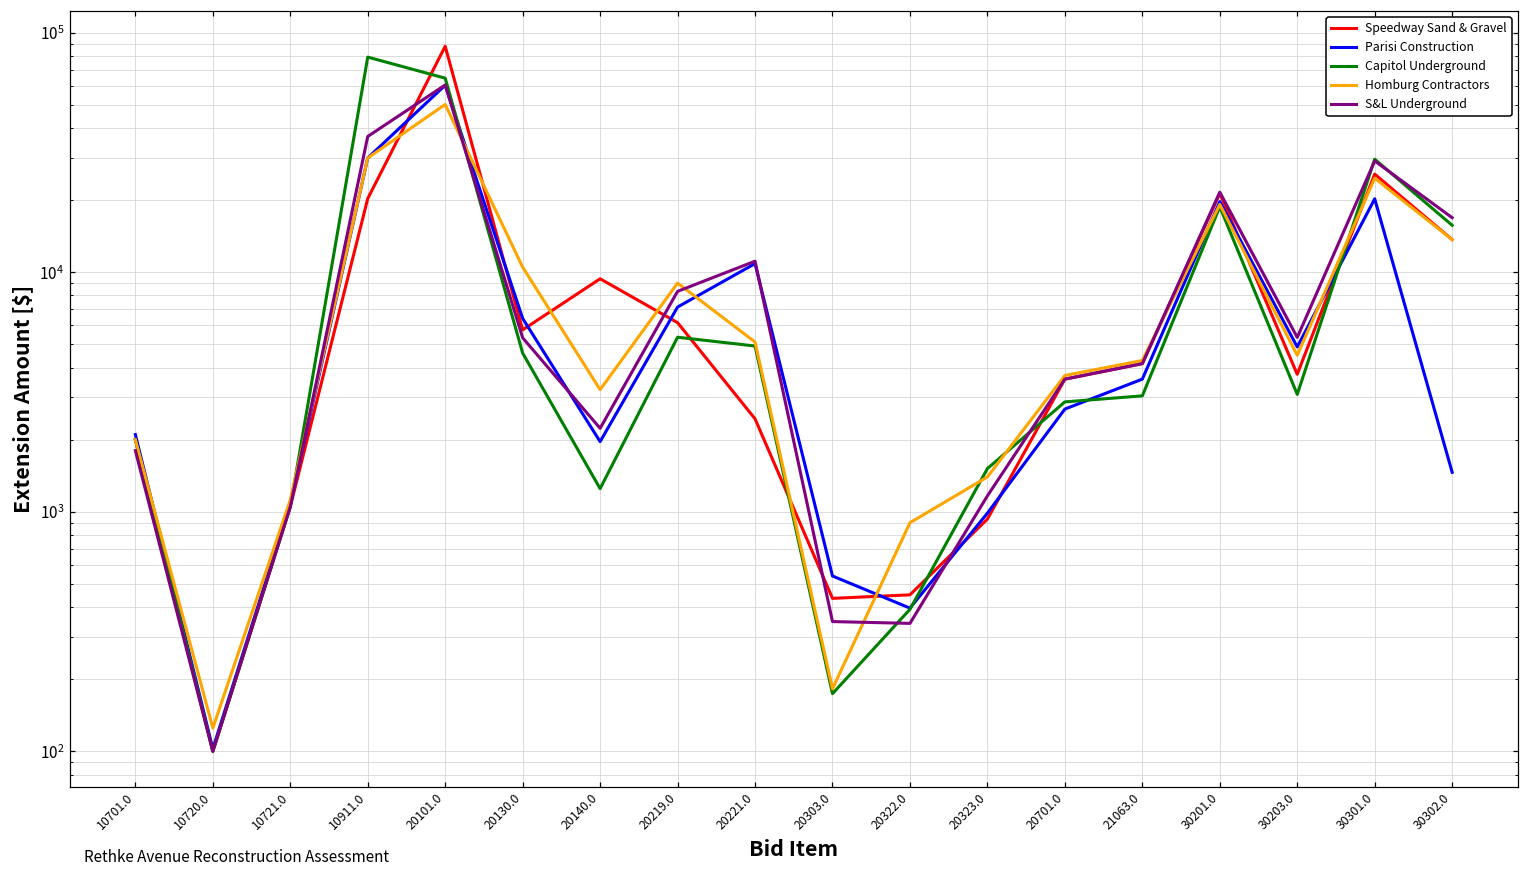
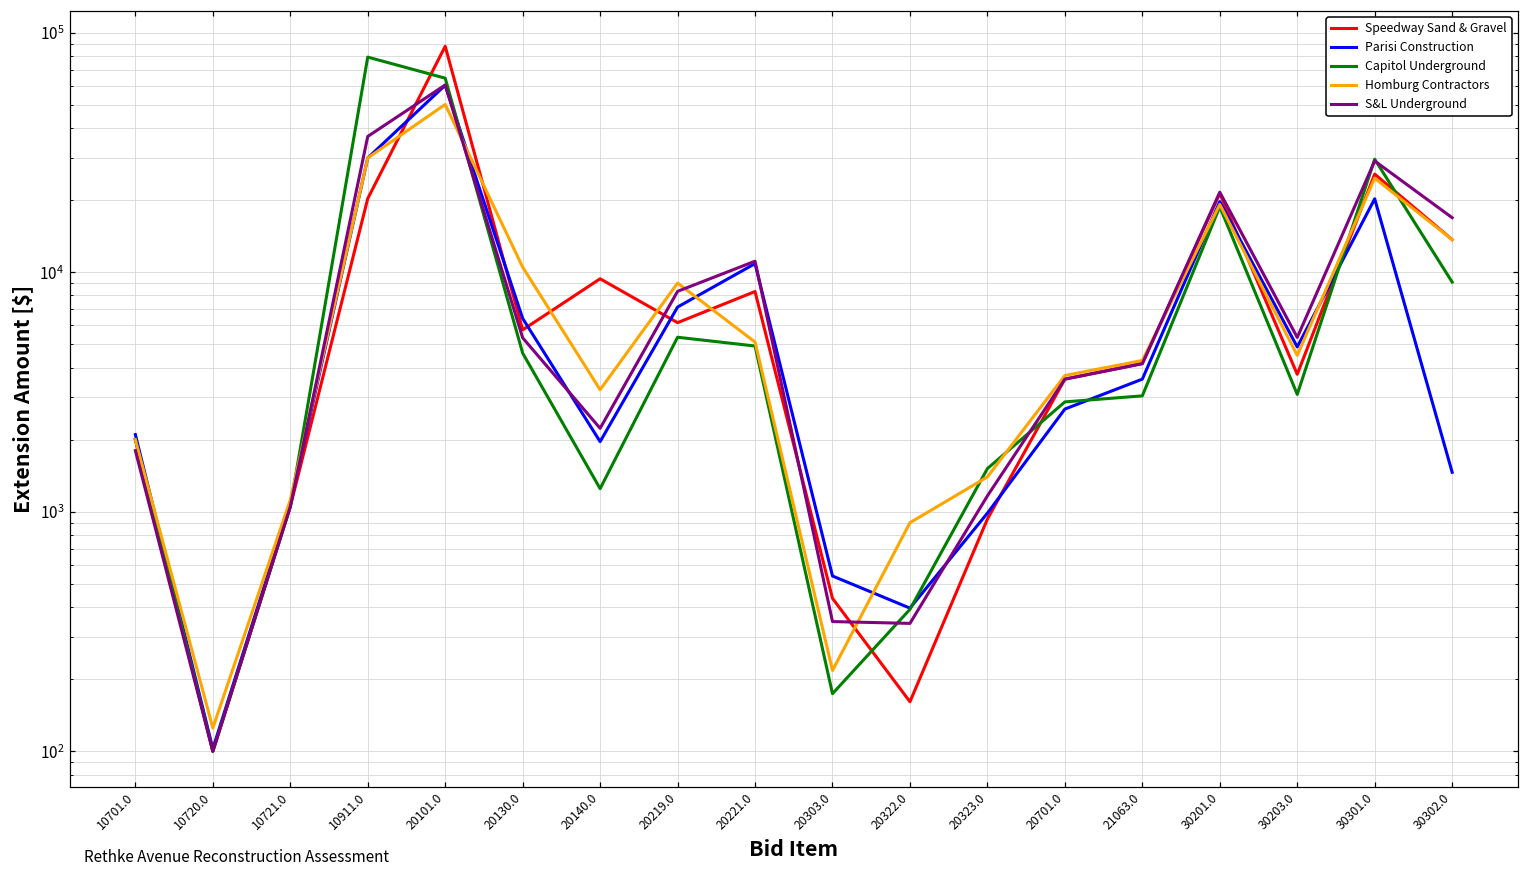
Speedway Sand & Gravel, 20221.0: 2400 -> 8300
Homburg Contractors, 20303.0: 180 -> 220
Speedway Sand & Gravel, 20322.0: 450 -> 160
Capitol Underground, 30302.0: 16000 -> 9100
